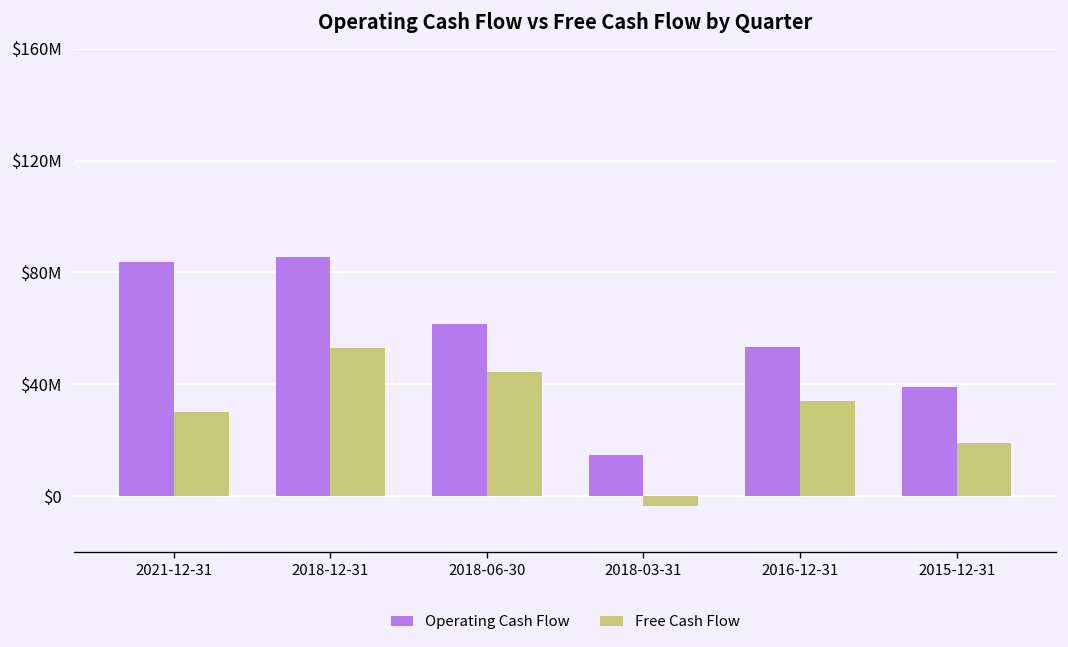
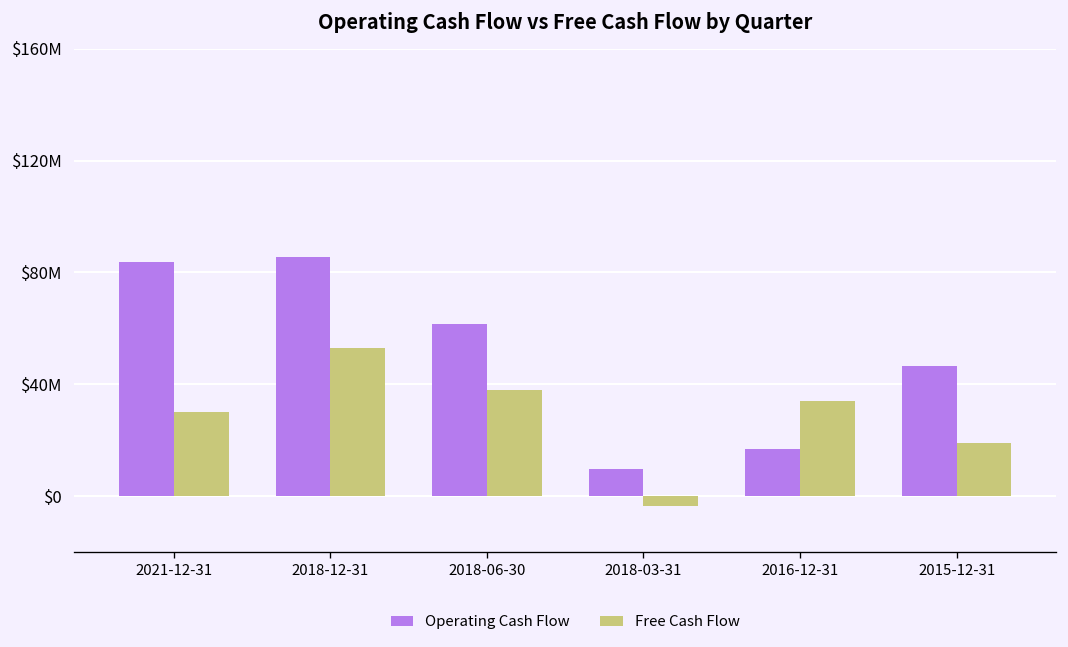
Free Cash Flow, 2018-06-30: $44000000 -> $38000000
Operating Cash Flow, 2018-03-31: $15000000 -> $10000000
Operating Cash Flow, 2016-12-31: $53000000 -> $17000000
Operating Cash Flow, 2015-12-31: $39000000 -> $47000000
